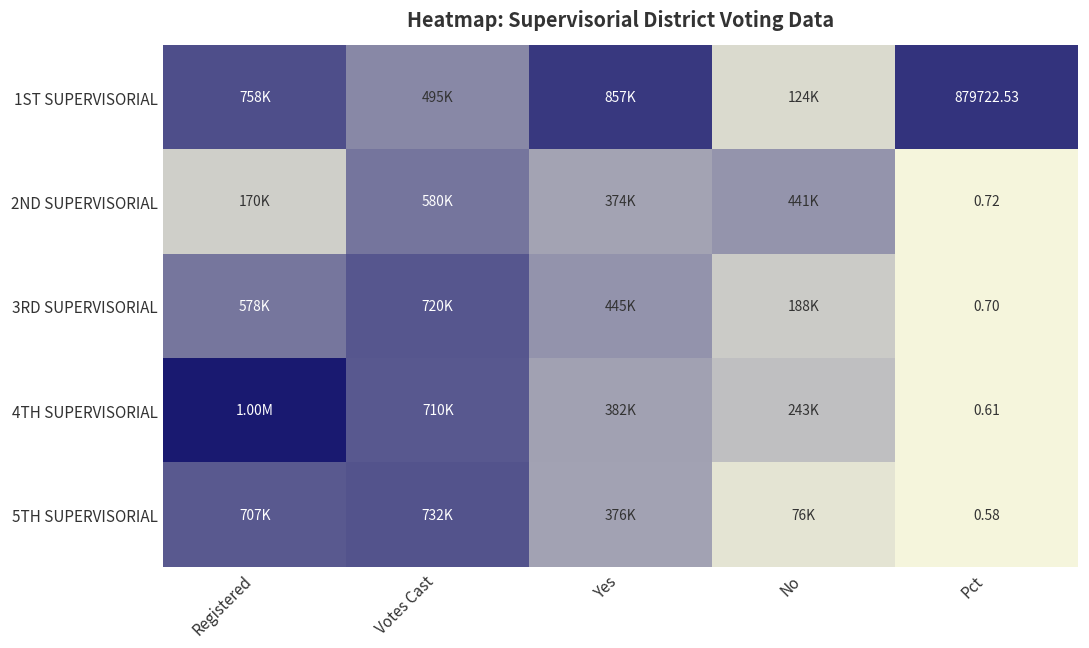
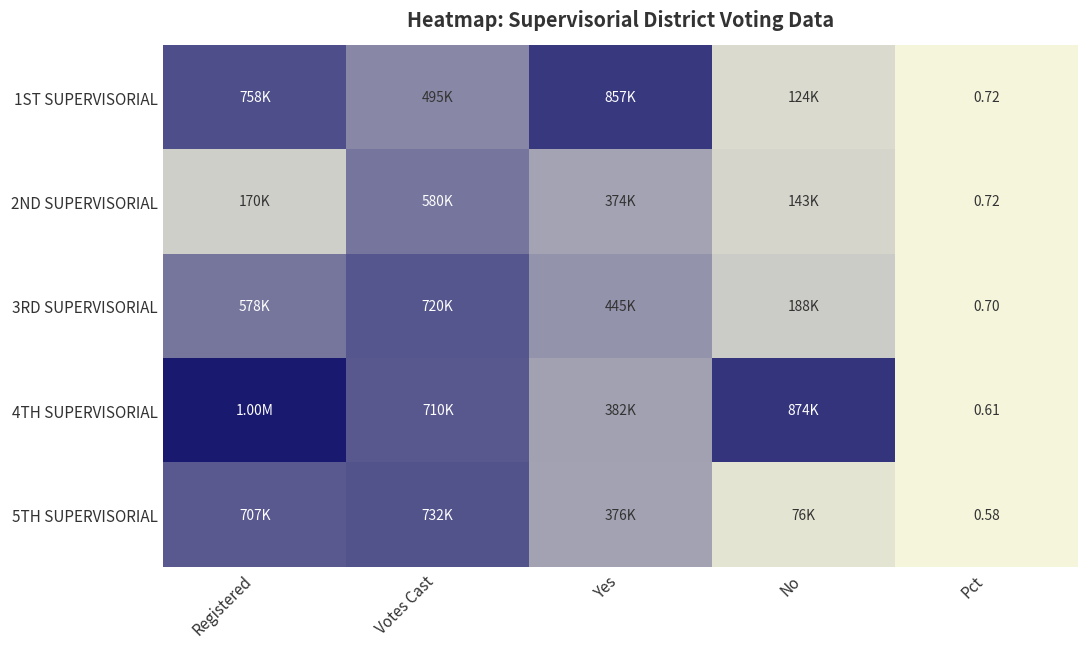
1ST SUPERVISORIAL, Pct: 879722.53 -> 0.72
2ND SUPERVISORIAL, No: 441K -> 143K
4TH SUPERVISORIAL, No: 243K -> 874K
